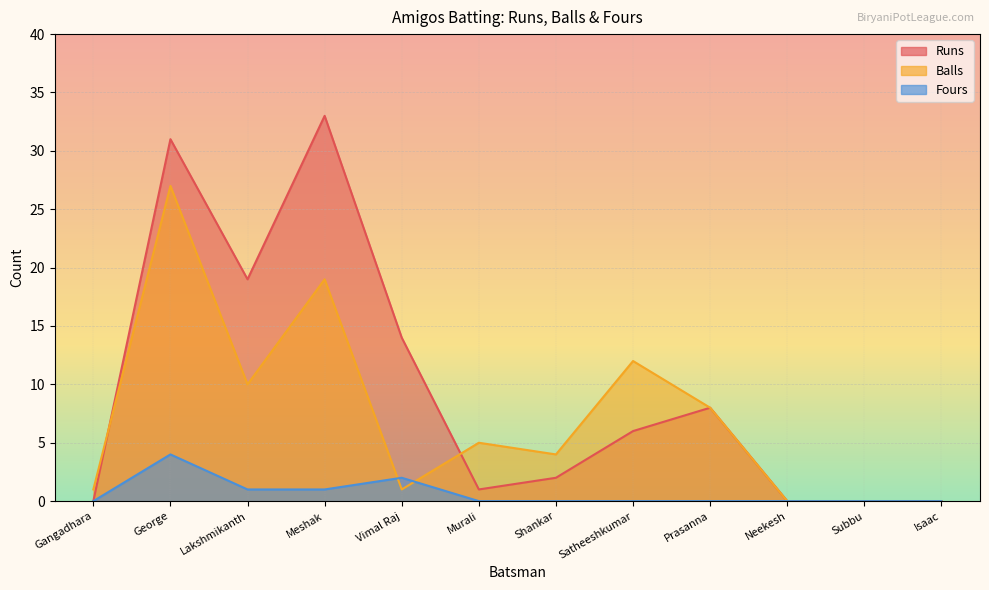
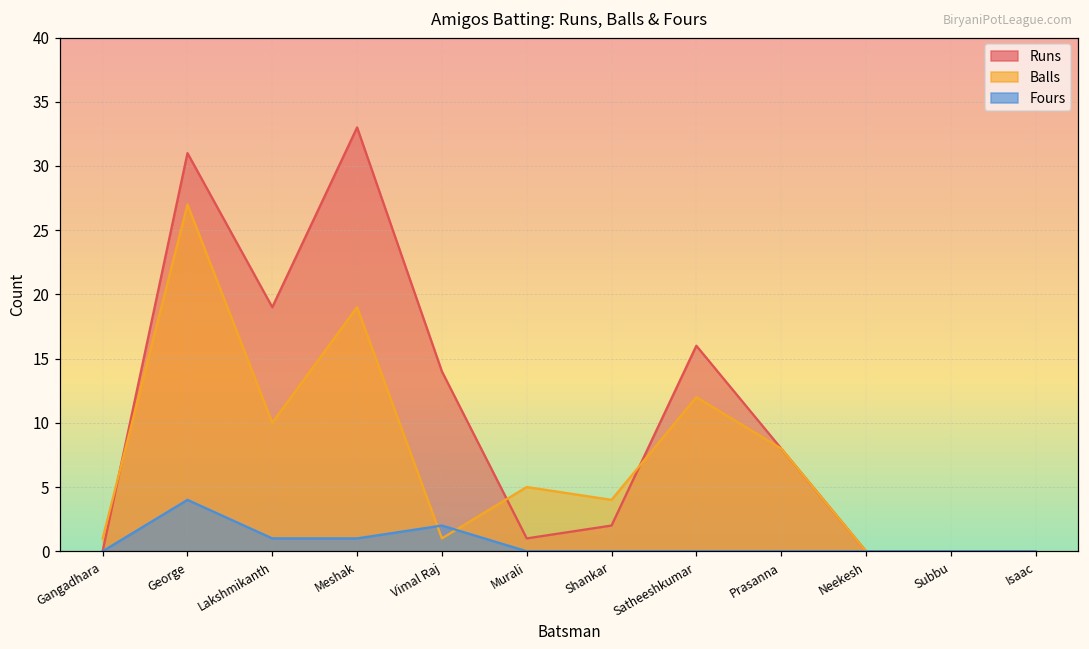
Runs, Satheeshkumar: 6 -> 16
